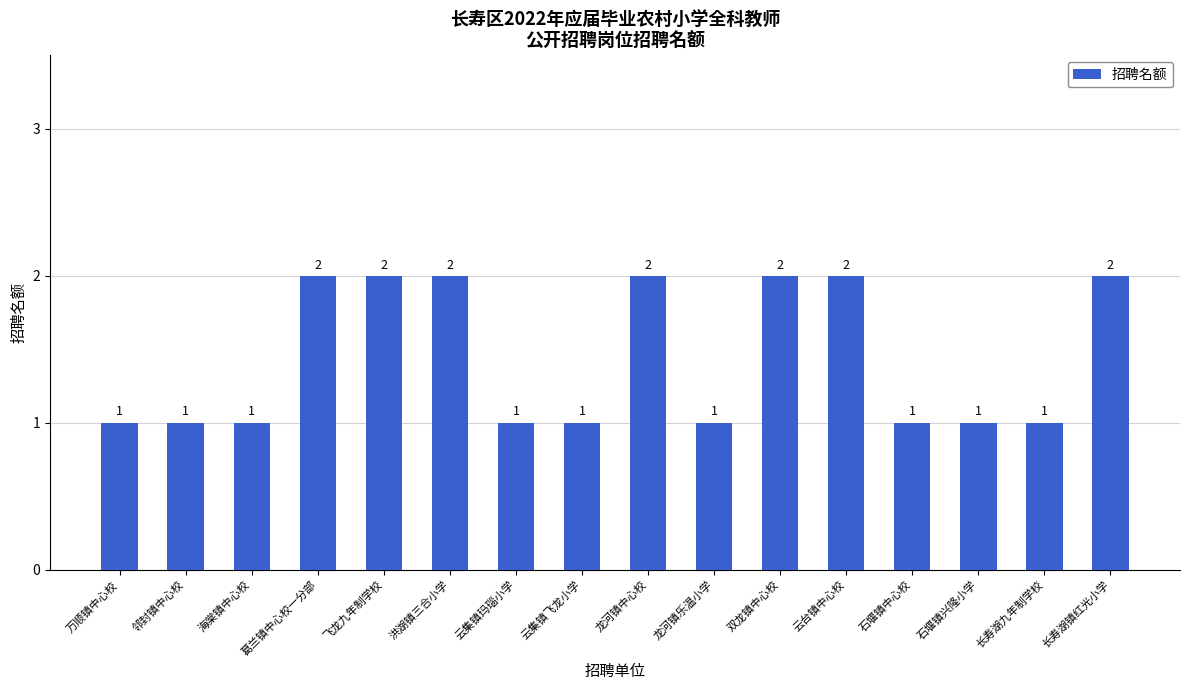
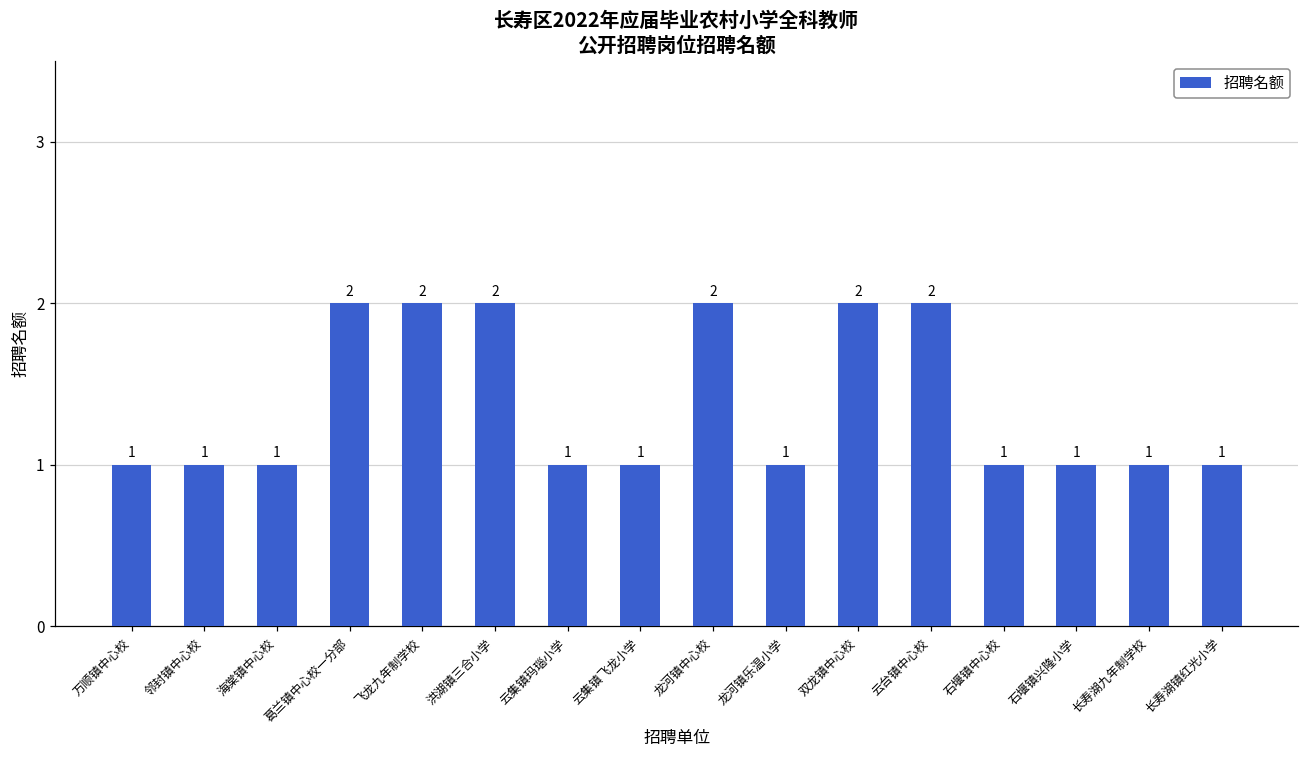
长寿湖镇红光小学: 2 -> 1
